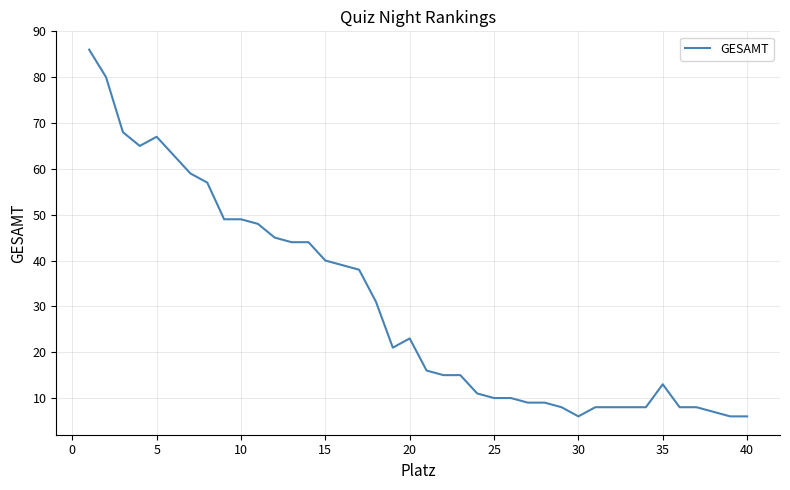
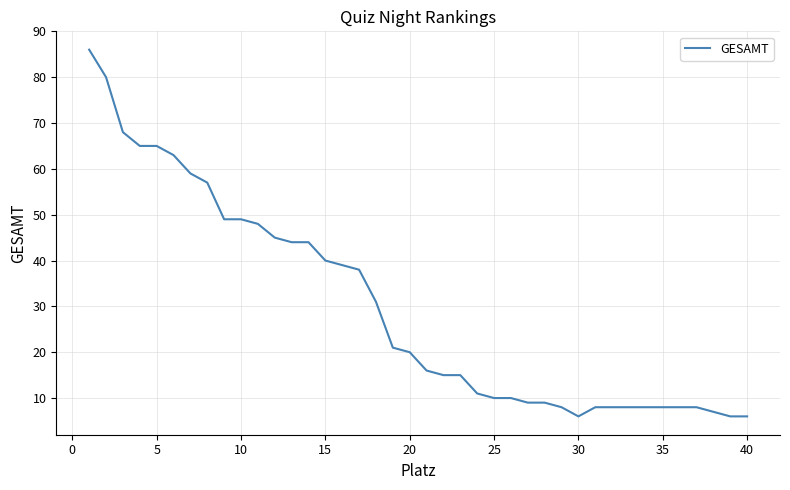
5: 67 -> 65
20: 23 -> 20
35: 13 -> 8
